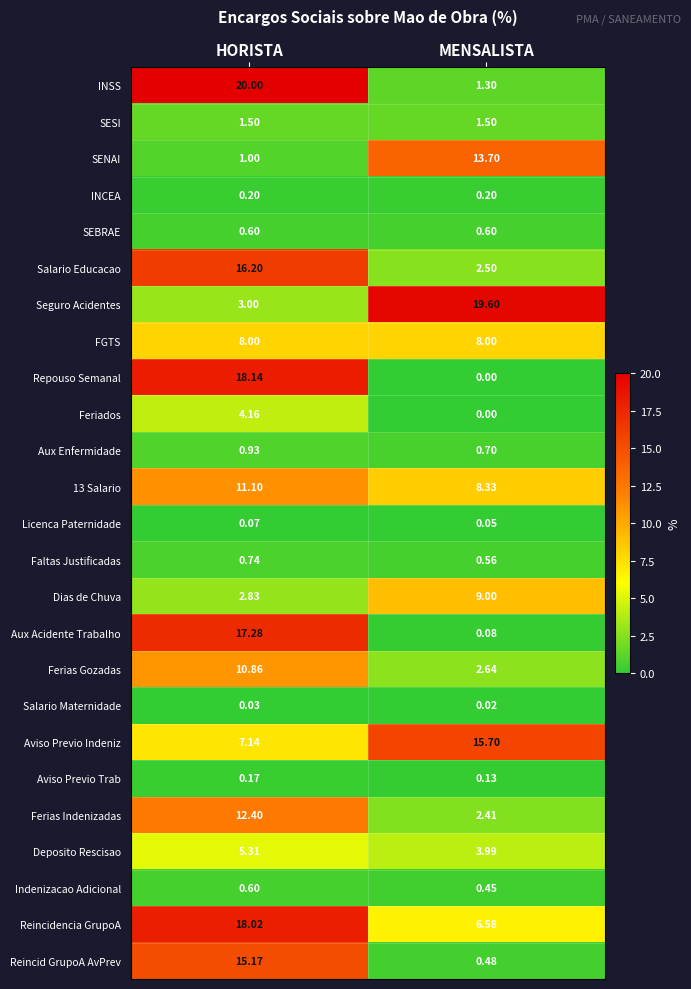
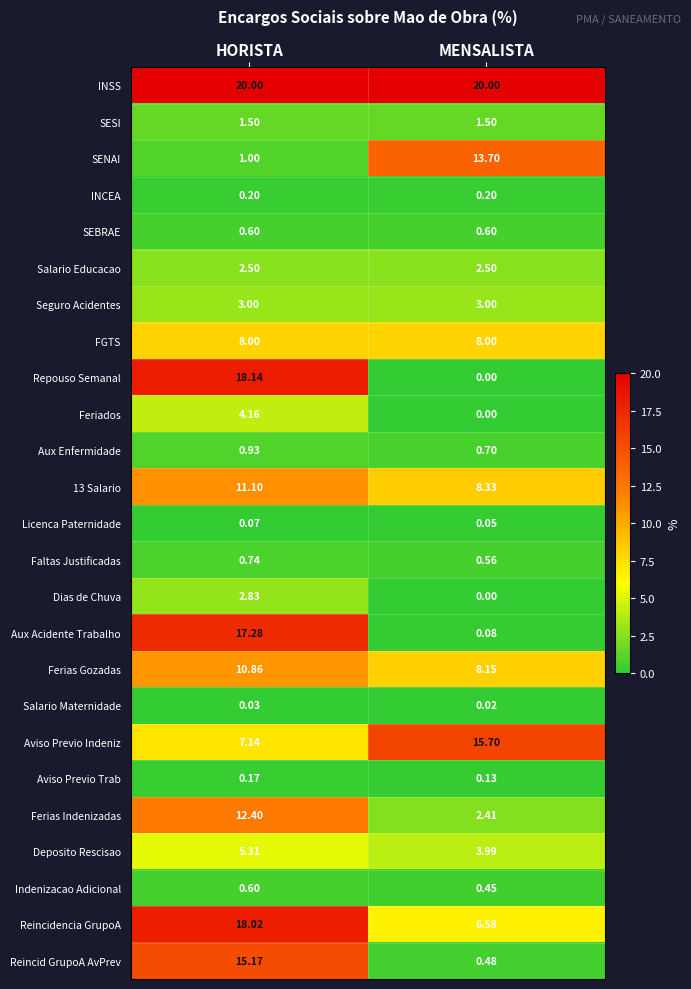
INSS, MENSALISTA: 1.30 -> 20.00
Salario Educacao, HORISTA: 16.20 -> 2.50
Seguro Acidentes, MENSALISTA: 19.60 -> 3.00
Dias de Chuva, MENSALISTA: 9.00 -> 0.00
Ferias Gozadas, MENSALISTA: 2.64 -> 8.15
